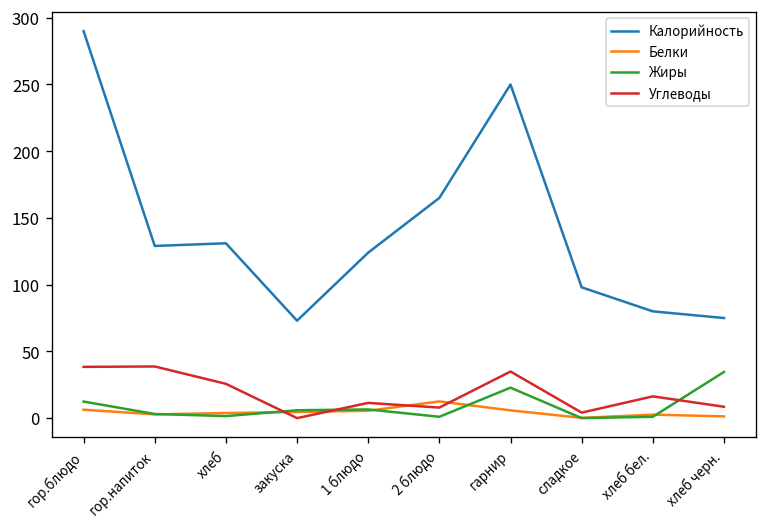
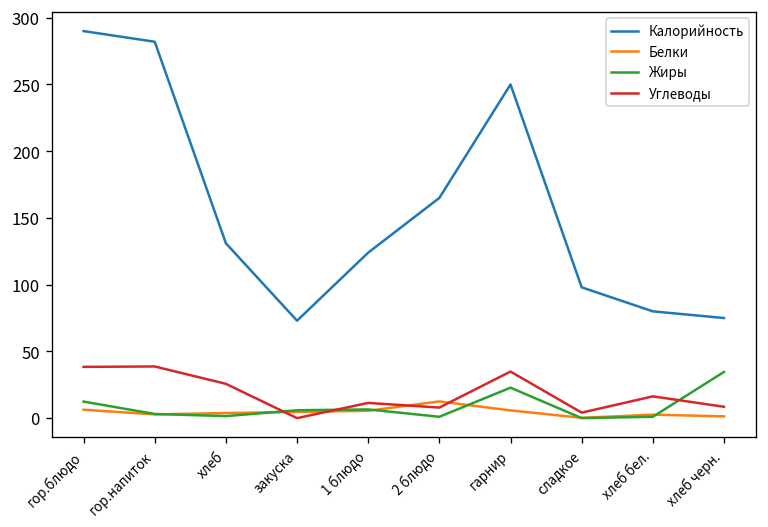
Калорийность, гор.напиток: 129 -> 282
